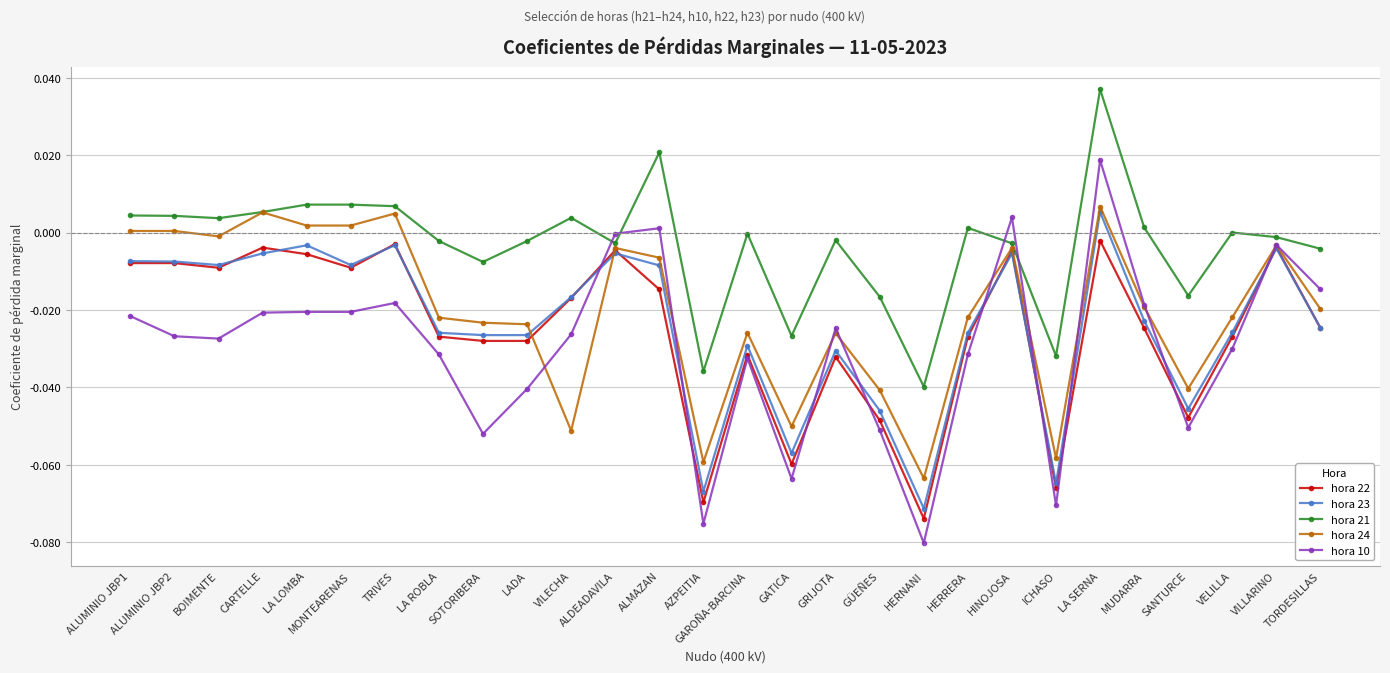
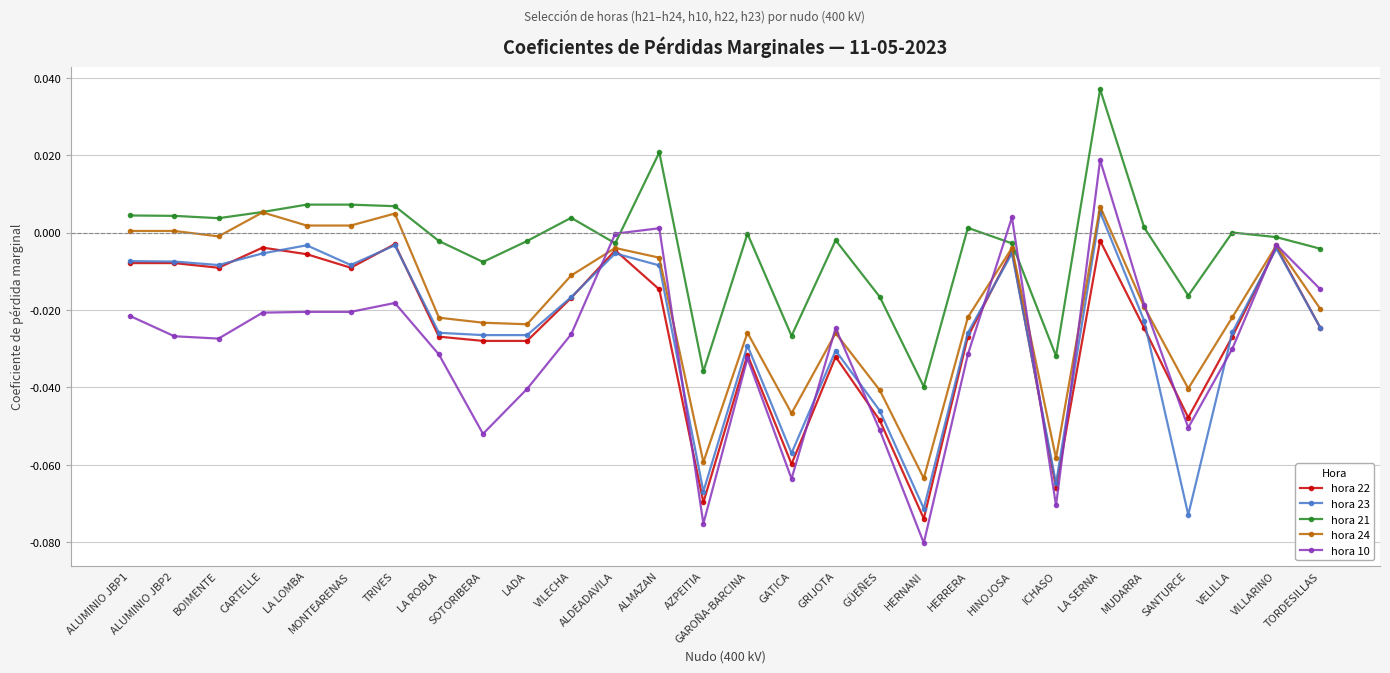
hora 24, VILECHA: -0.051 -> -0.011
hora 24, GATICA: -0.050 -> -0.047
hora 23, SANTURCE: -0.046 -> -0.073
